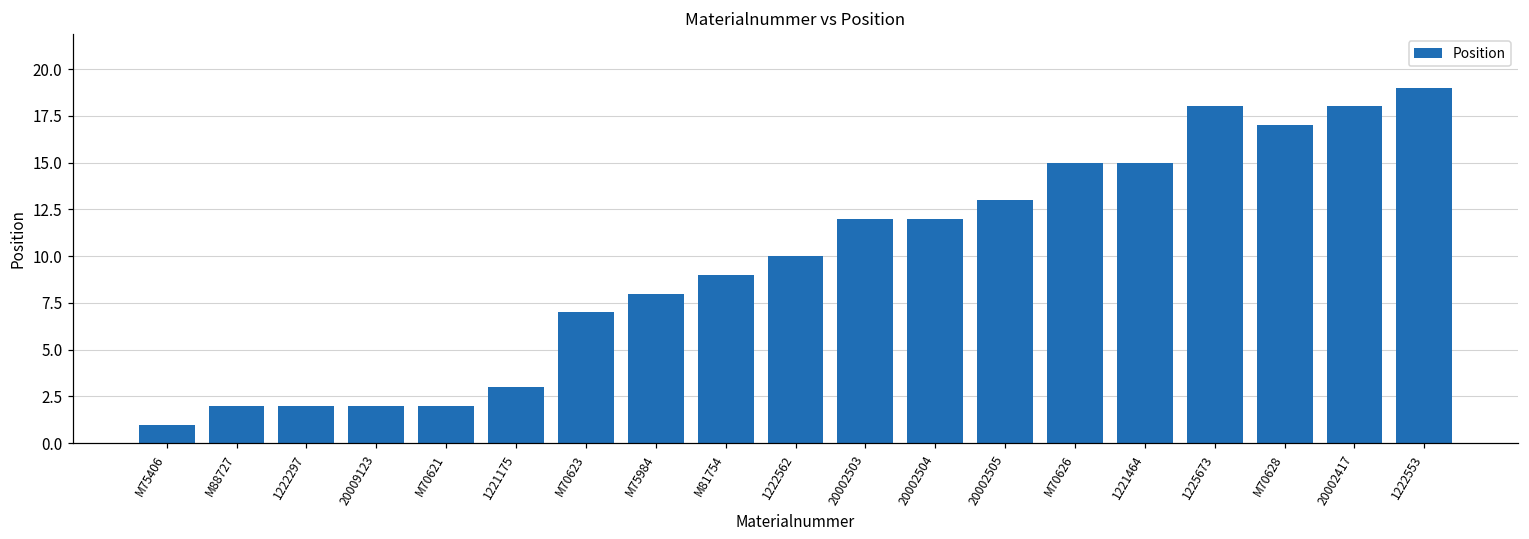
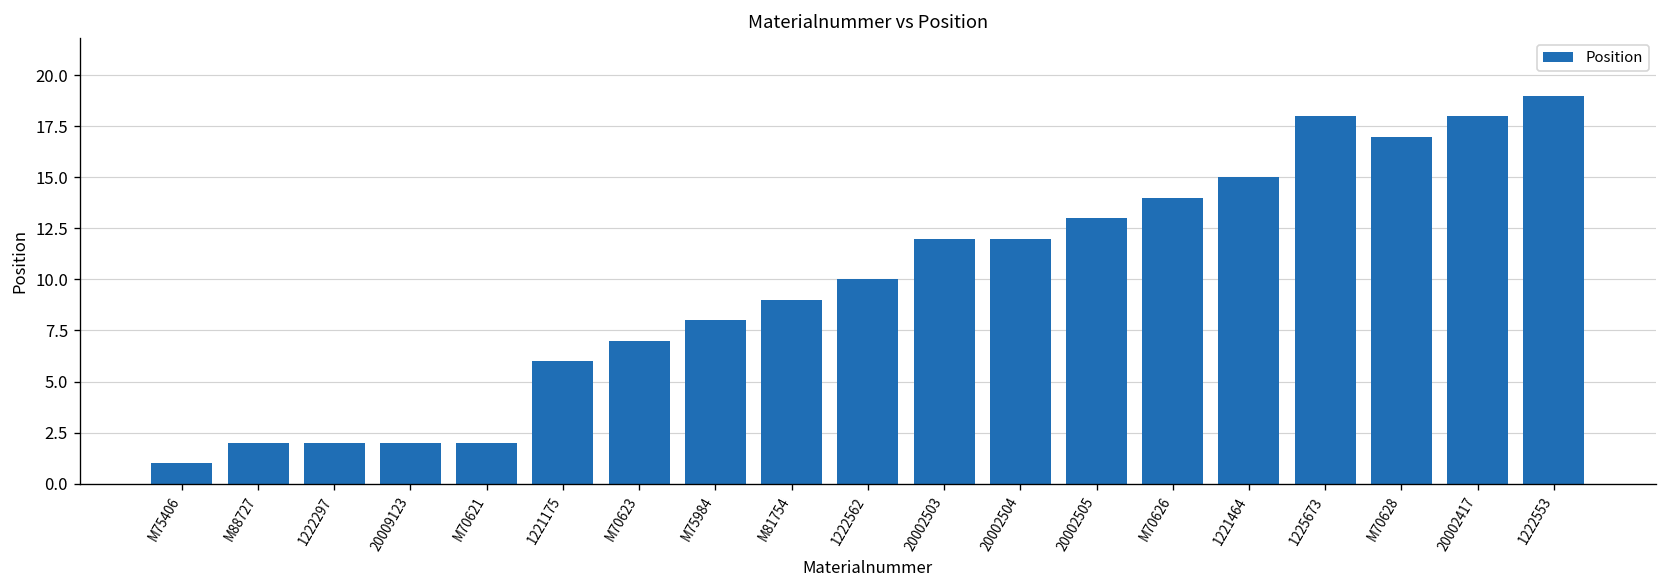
1221175: 3 -> 6
M70626: 15 -> 14
